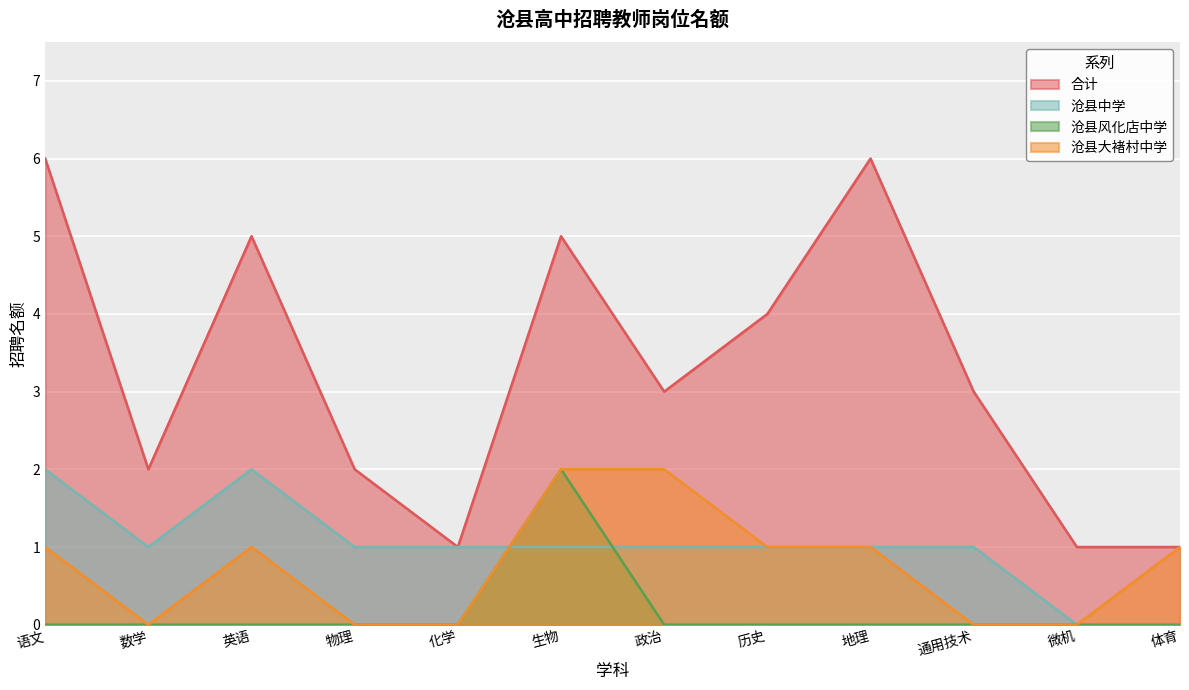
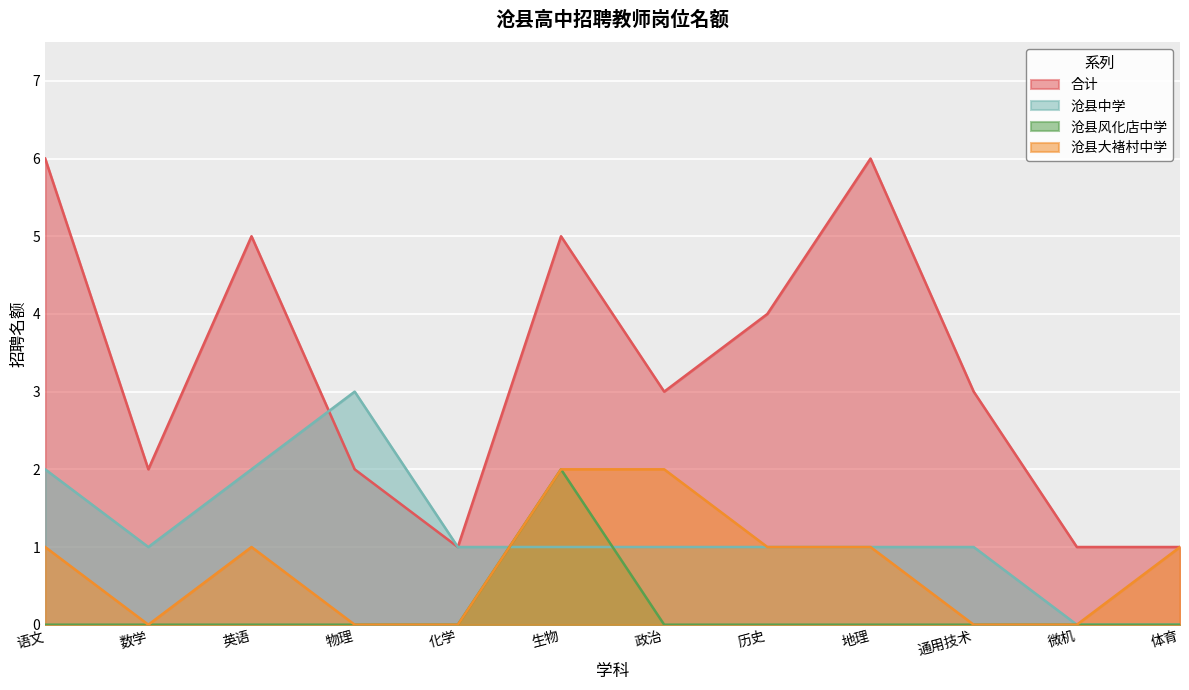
沧县中学, 物理: 1 -> 3
